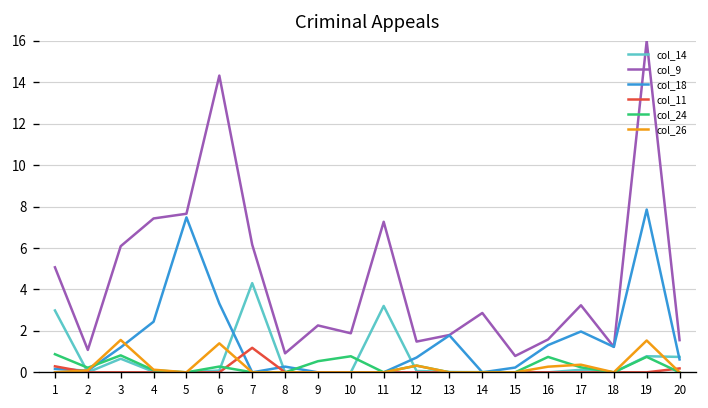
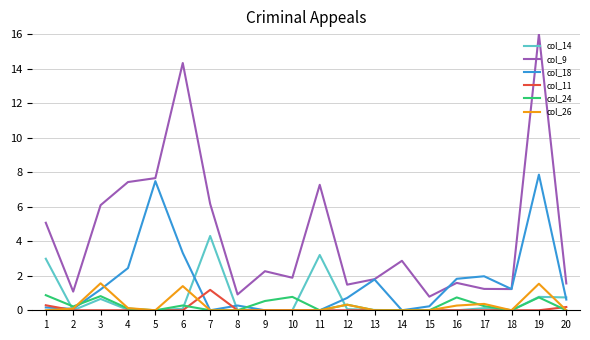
col_18, 16: 1.3 -> 1.8
col_9, 17: 3.2 -> 1.2
